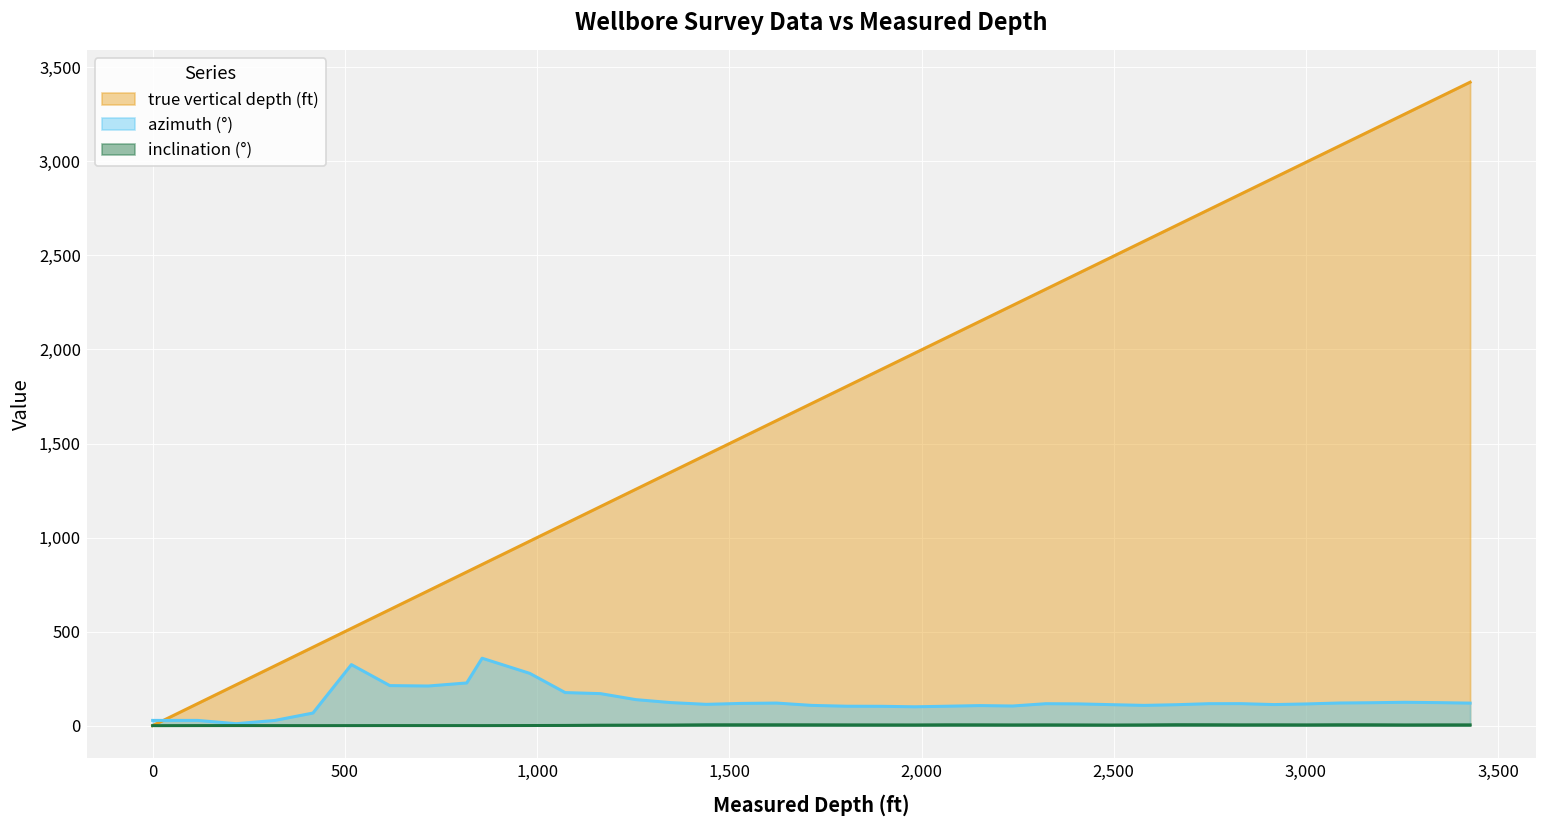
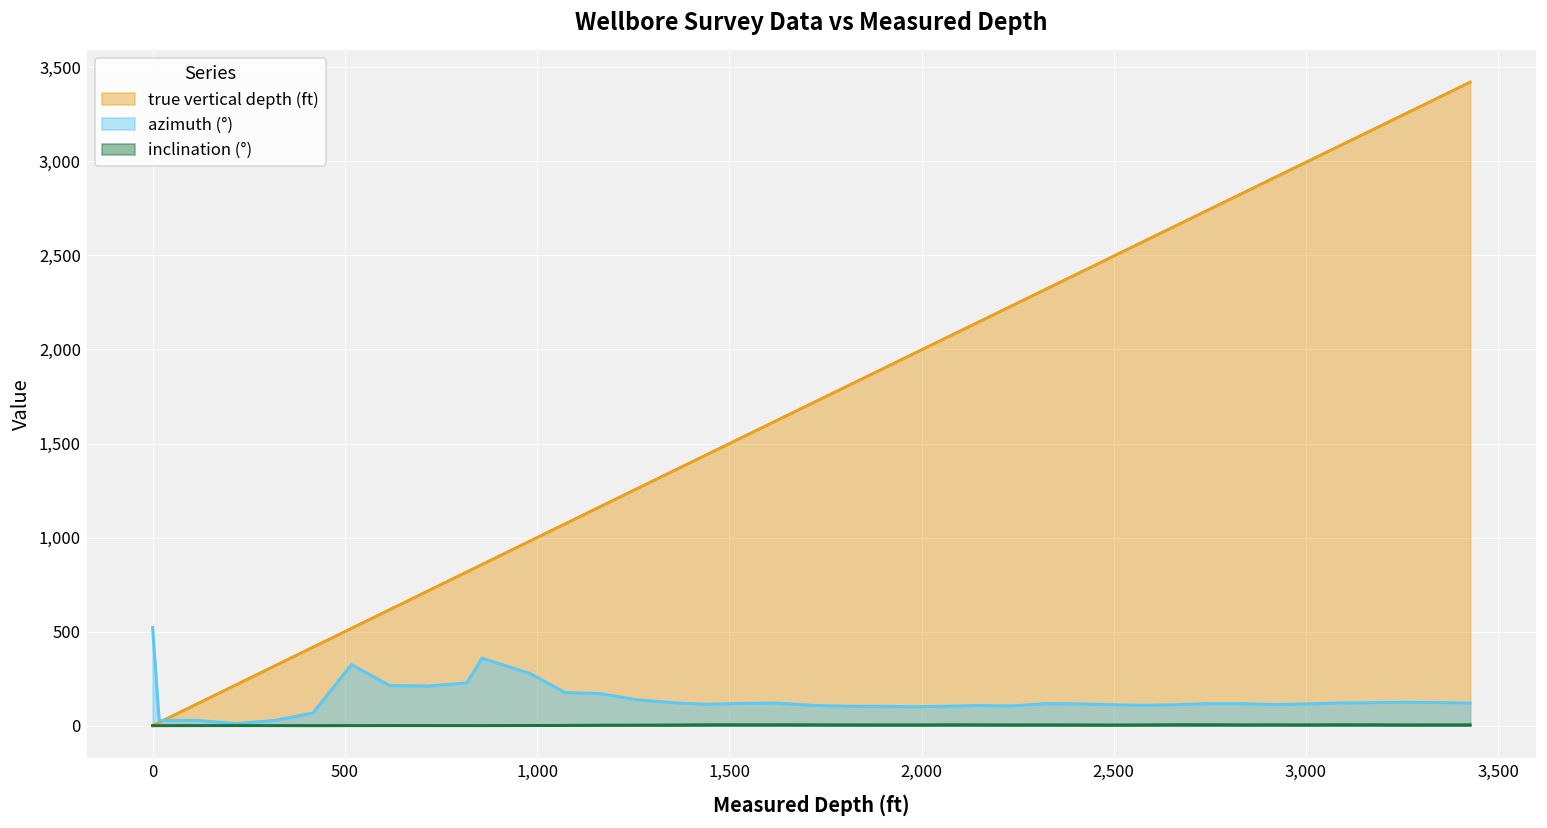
azimuth (°), 0: 30 -> 520
